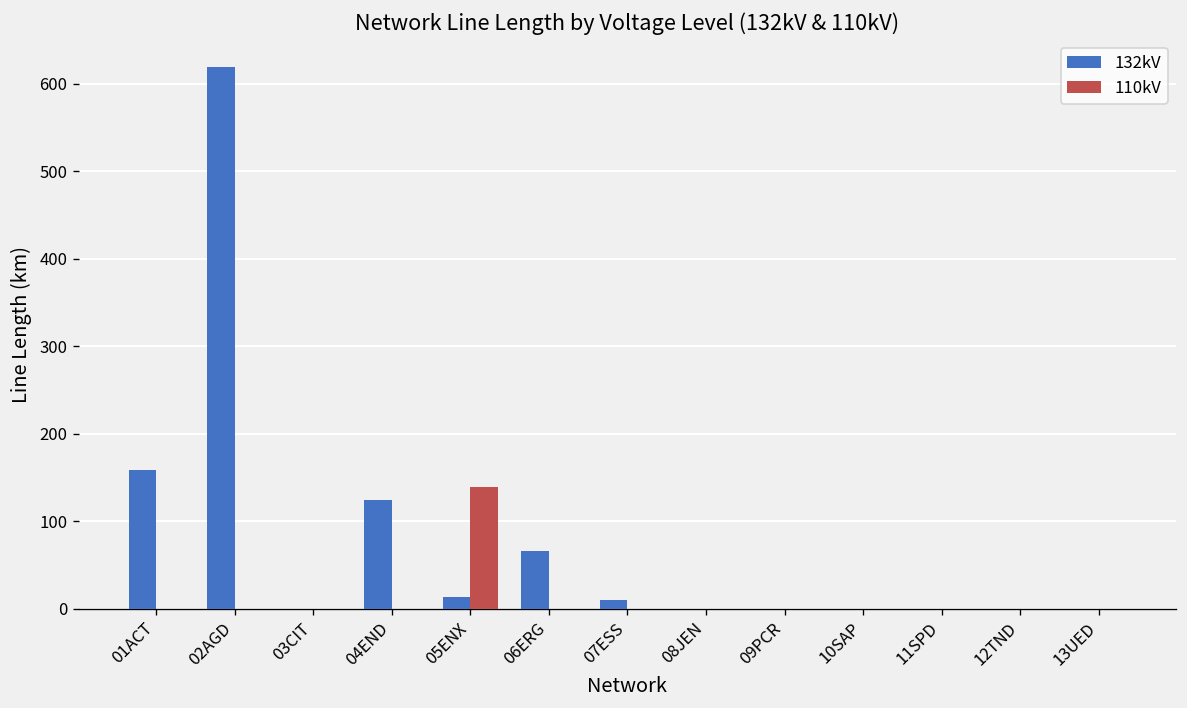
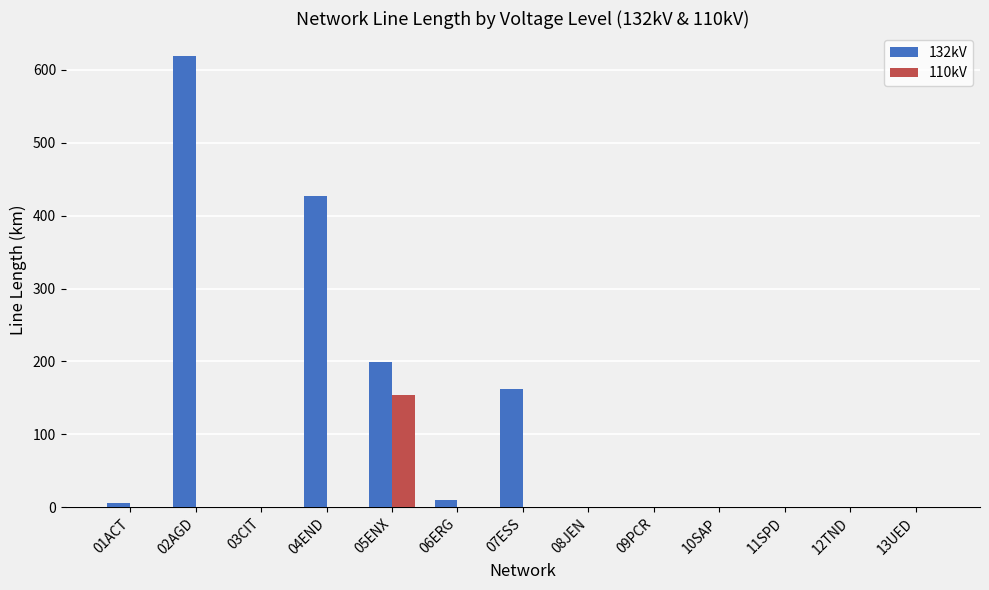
132kV, 01ACT: 160 -> 10
132kV, 04END: 120 -> 430
132kV, 05ENX: 10 -> 200
110kV, 05ENX: 140 -> 150
132kV, 06ERG: 70 -> 10
132kV, 07ESS: 10 -> 160
